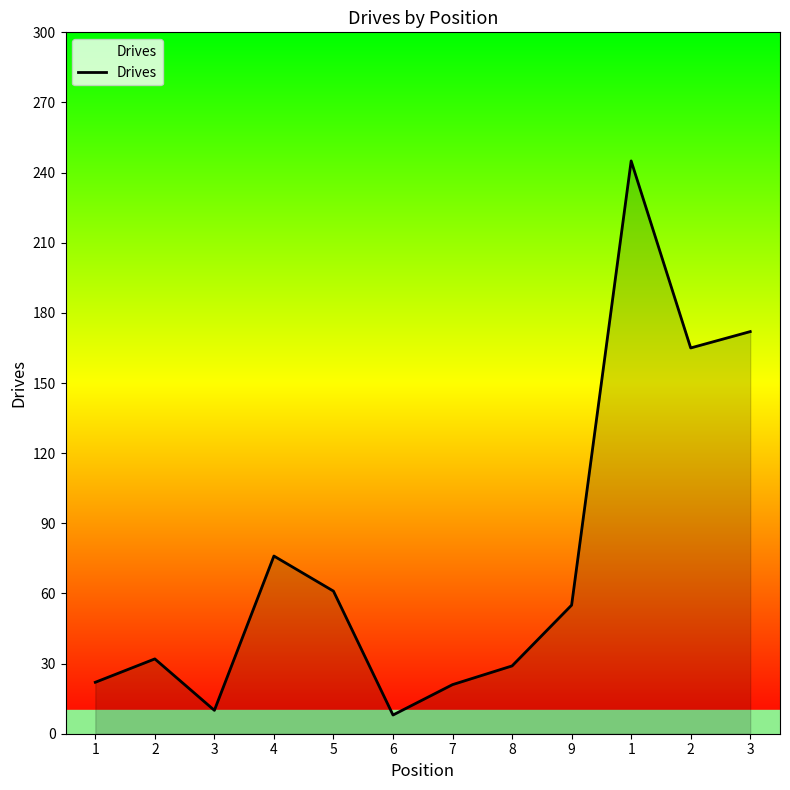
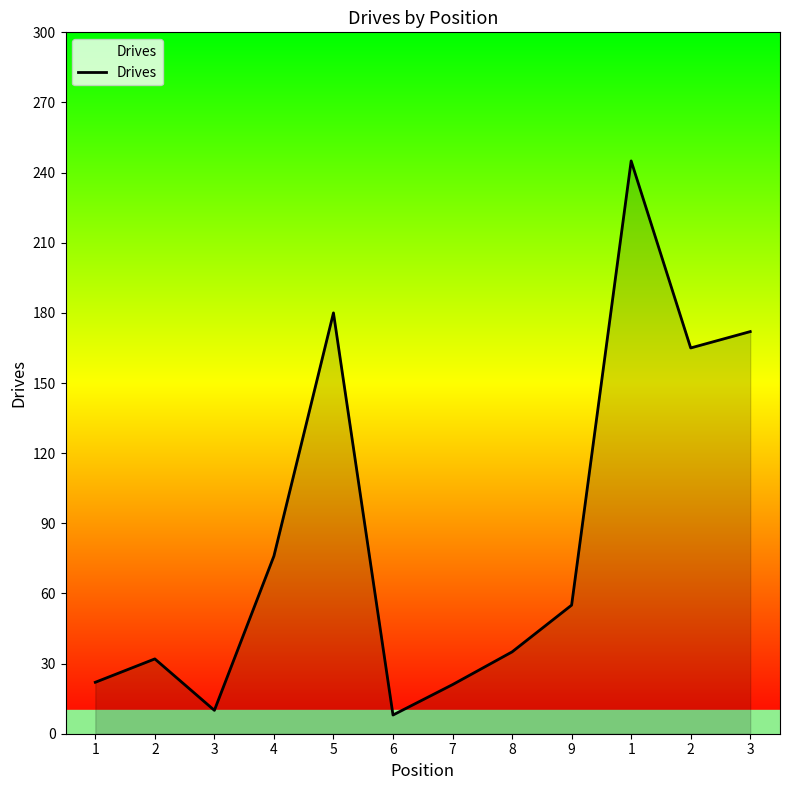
5: 61 -> 180
8: 29 -> 35
